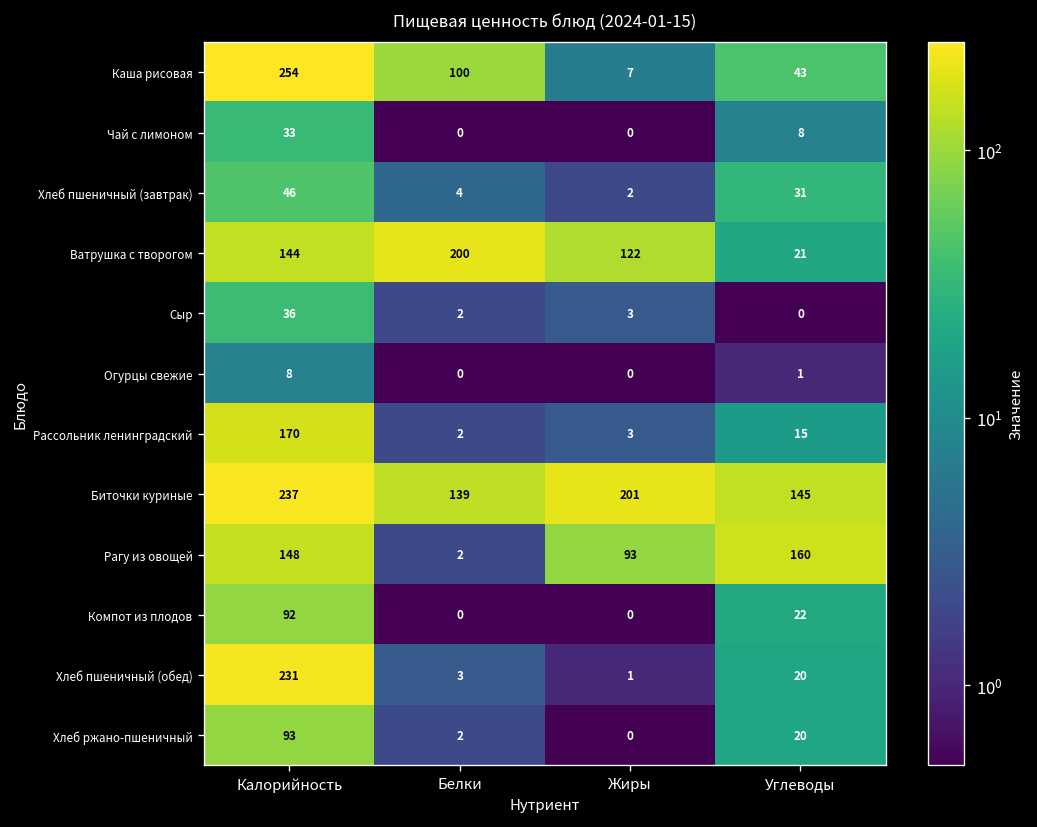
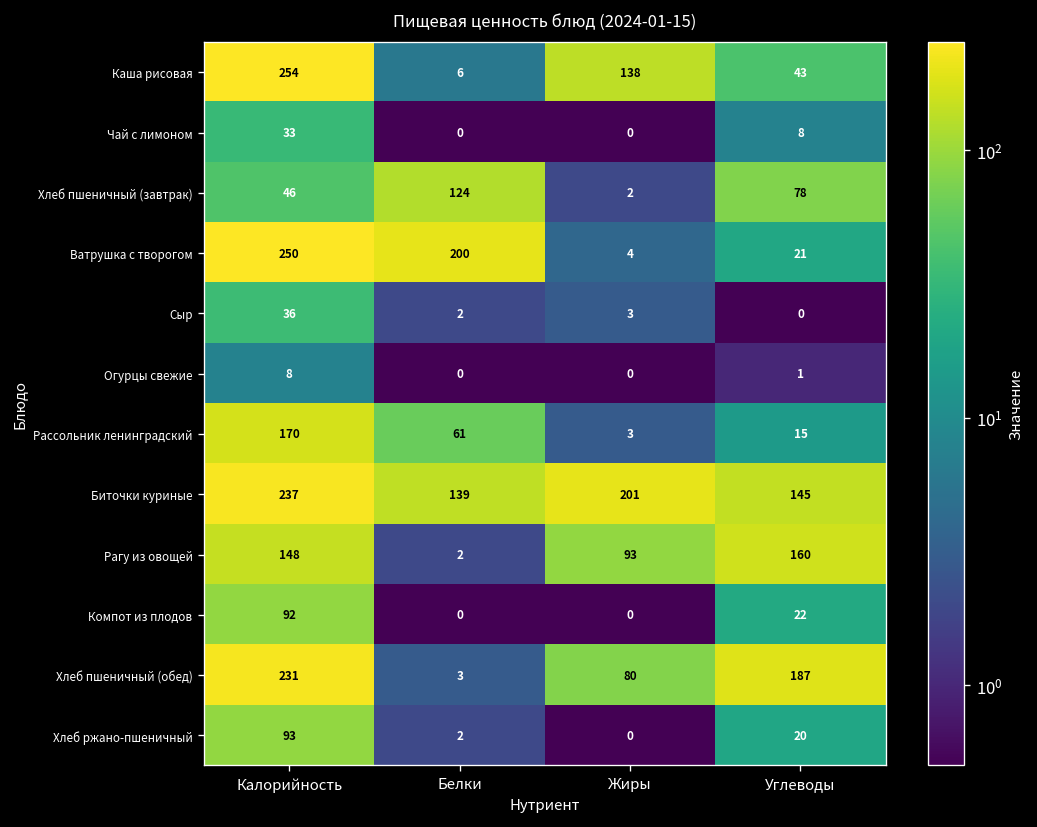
Каша рисовая, Белки: 100 -> 6
Каша рисовая, Жиры: 7 -> 138
Хлеб пшеничный (завтрак), Белки: 4 -> 124
Хлеб пшеничный (завтрак), Углеводы: 31 -> 78
Ватрушка с творогом, Калорийность: 144 -> 250
Ватрушка с творогом, Жиры: 122 -> 4
Рассольник ленинградский, Белки: 2 -> 61
Хлеб пшеничный (обед), Жиры: 1 -> 80
Хлеб пшеничный (обед), Углеводы: 20 -> 187
